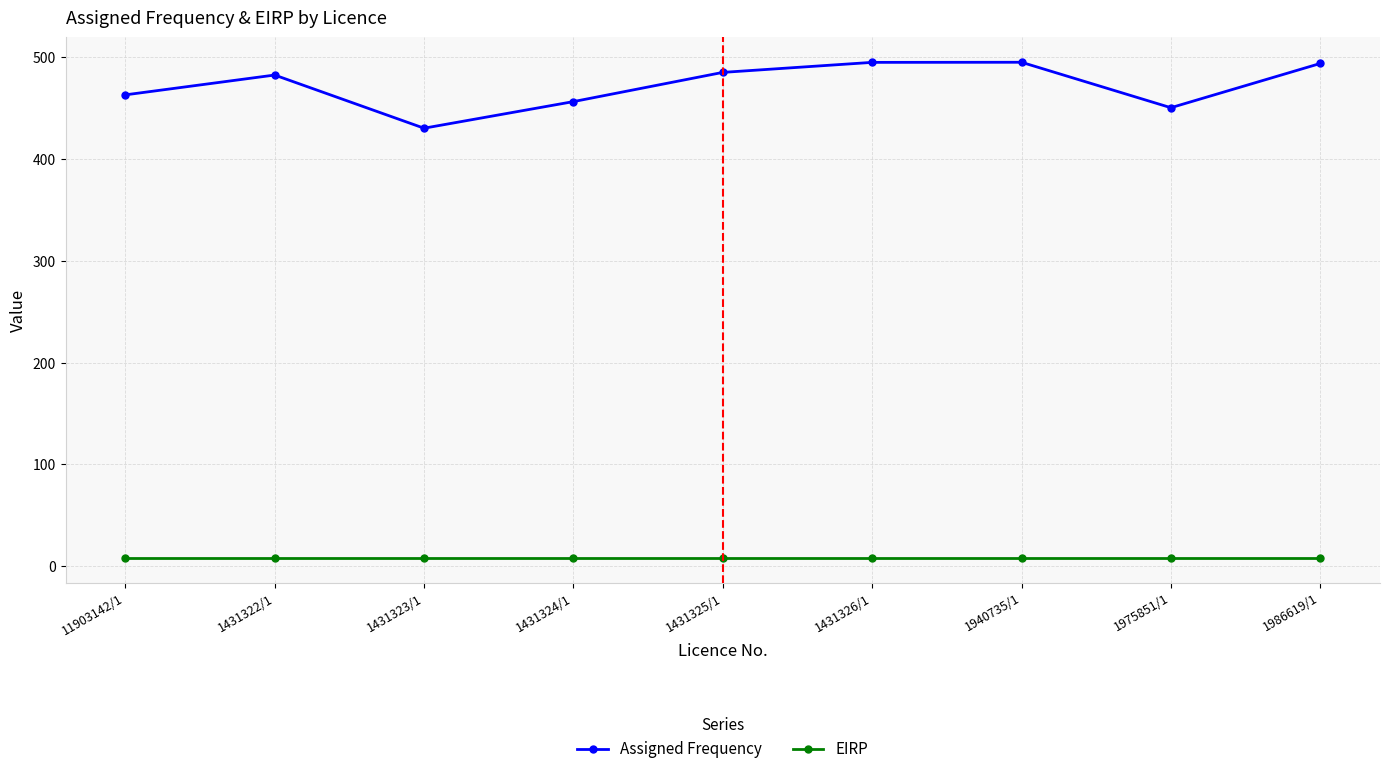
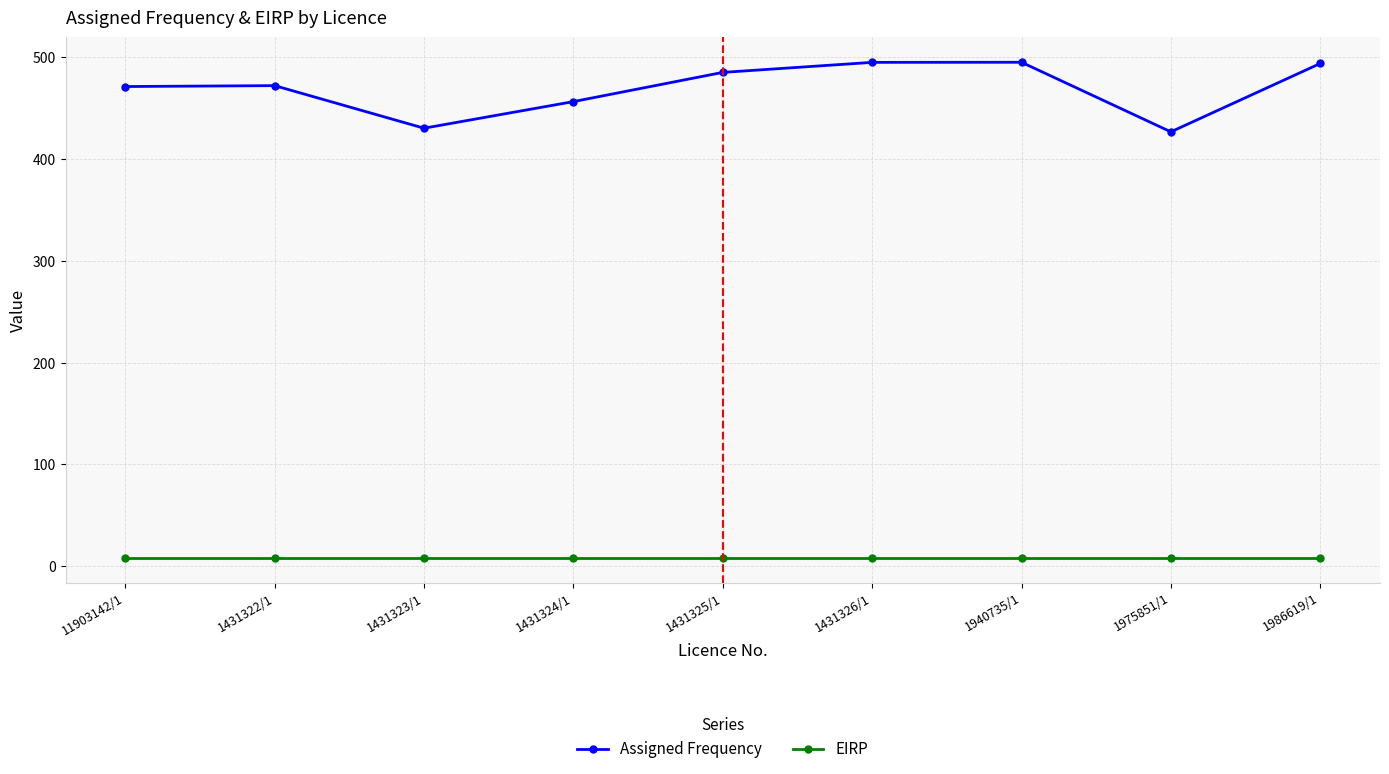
Assigned Frequency, 11903142/1: 463 -> 471
Assigned Frequency, 1431322/1: 483 -> 472
Assigned Frequency, 1975851/1: 450 -> 427
